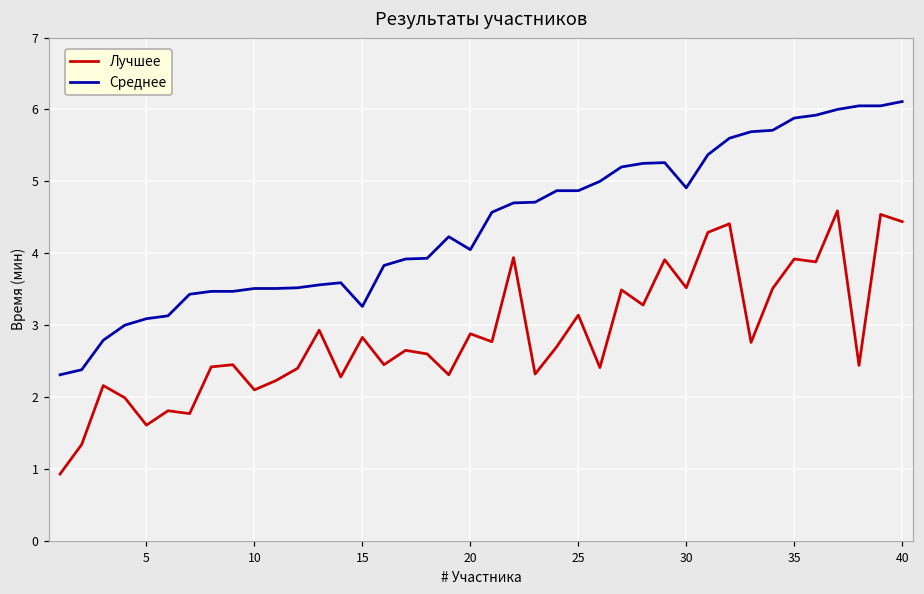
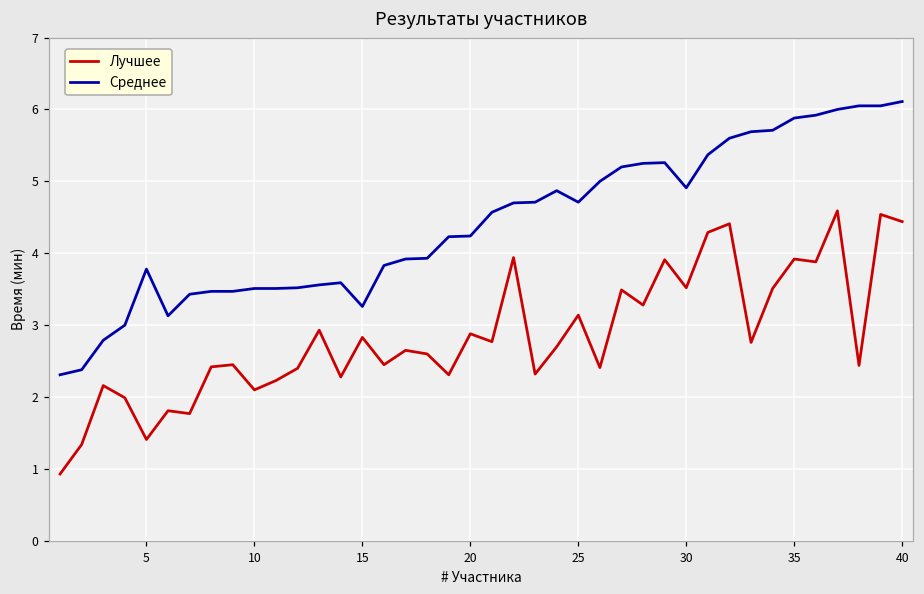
Лучшее, 5: 1.6 -> 1.4
Среднее, 5: 3.1 -> 3.8
Среднее, 20: 4.1 -> 4.2
Среднее, 25: 4.9 -> 4.7
